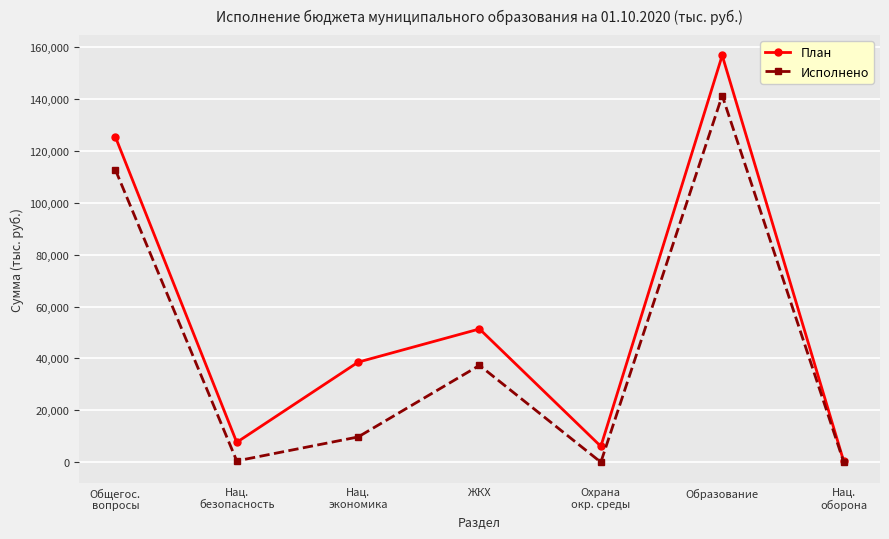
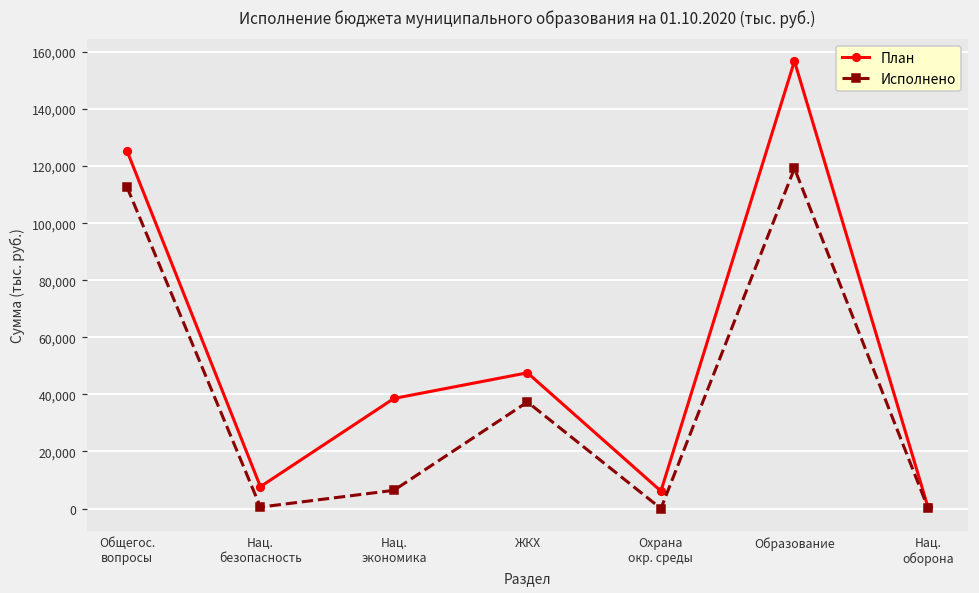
Исполнено, Нац. экономика: 10,000 -> 6,000
План, ЖКХ: 51,000 -> 48,000
Исполнено, Образование: 141,000 -> 119,000
